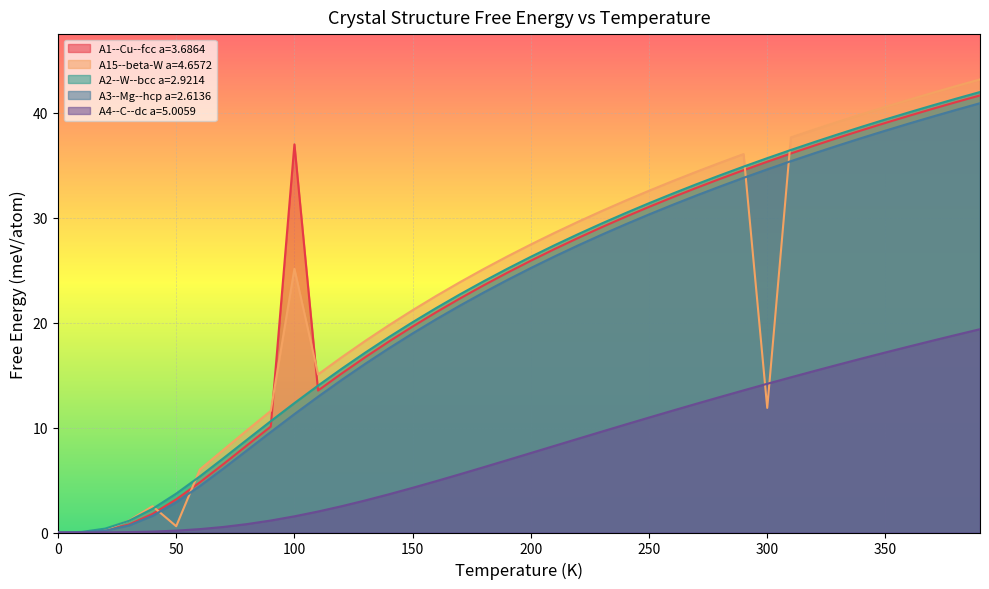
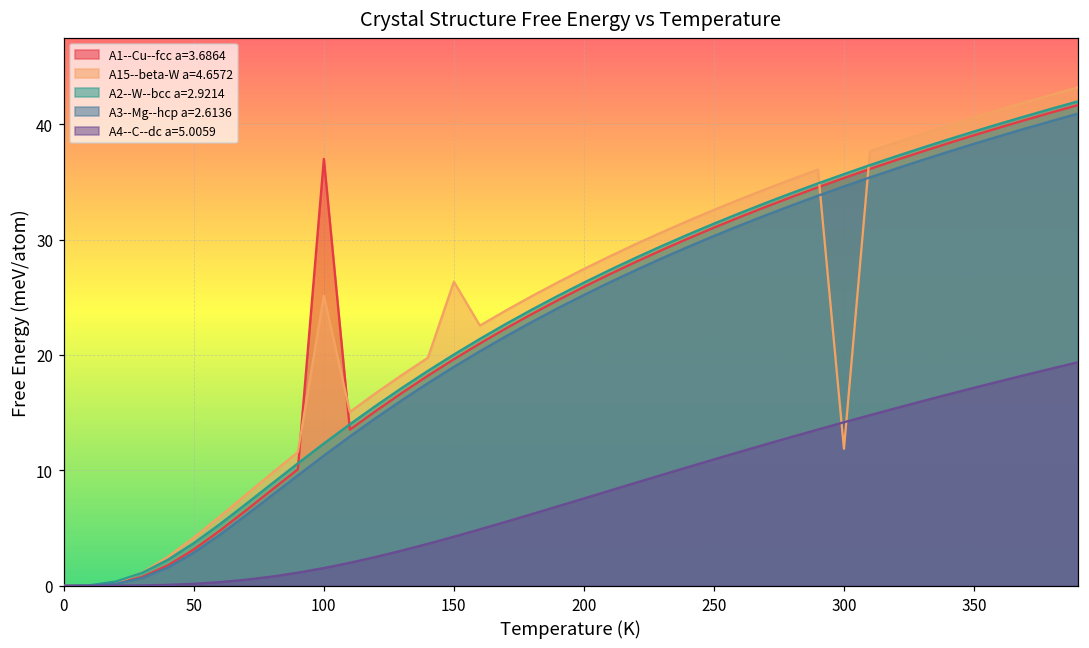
A15--beta-W a=4.6572, 50: 0.6 -> 4.2
A15--beta-W a=4.6572, 150: 21.2 -> 26.3
